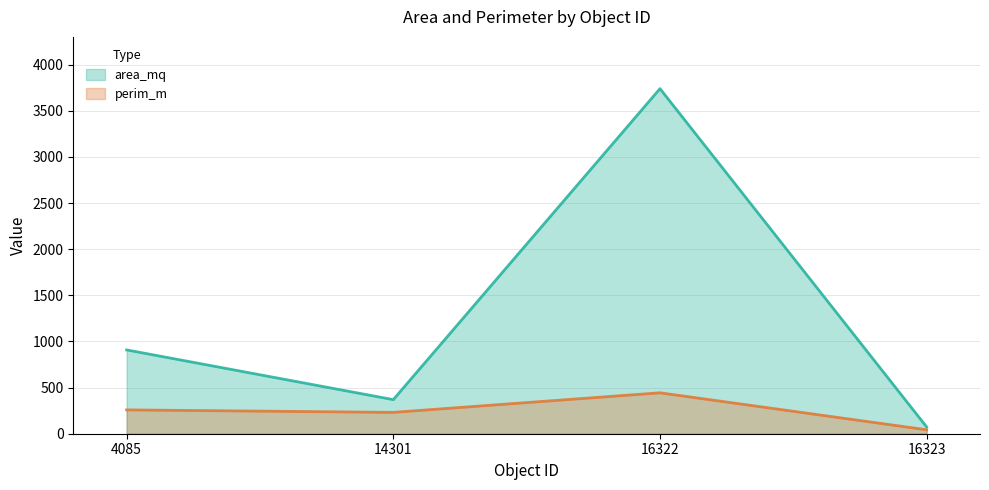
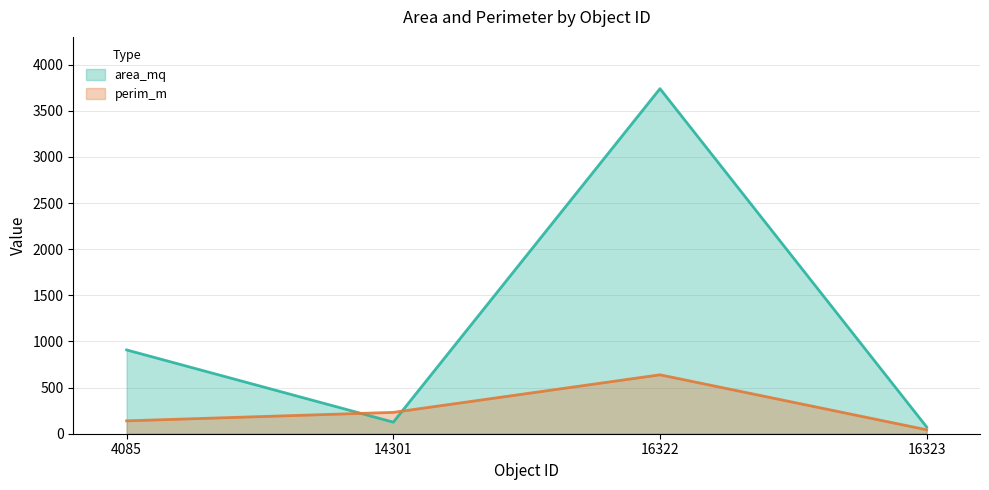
perim_m, 4085: 300 -> 100
area_mq, 14301: 400 -> 100
perim_m, 16322: 400 -> 600
